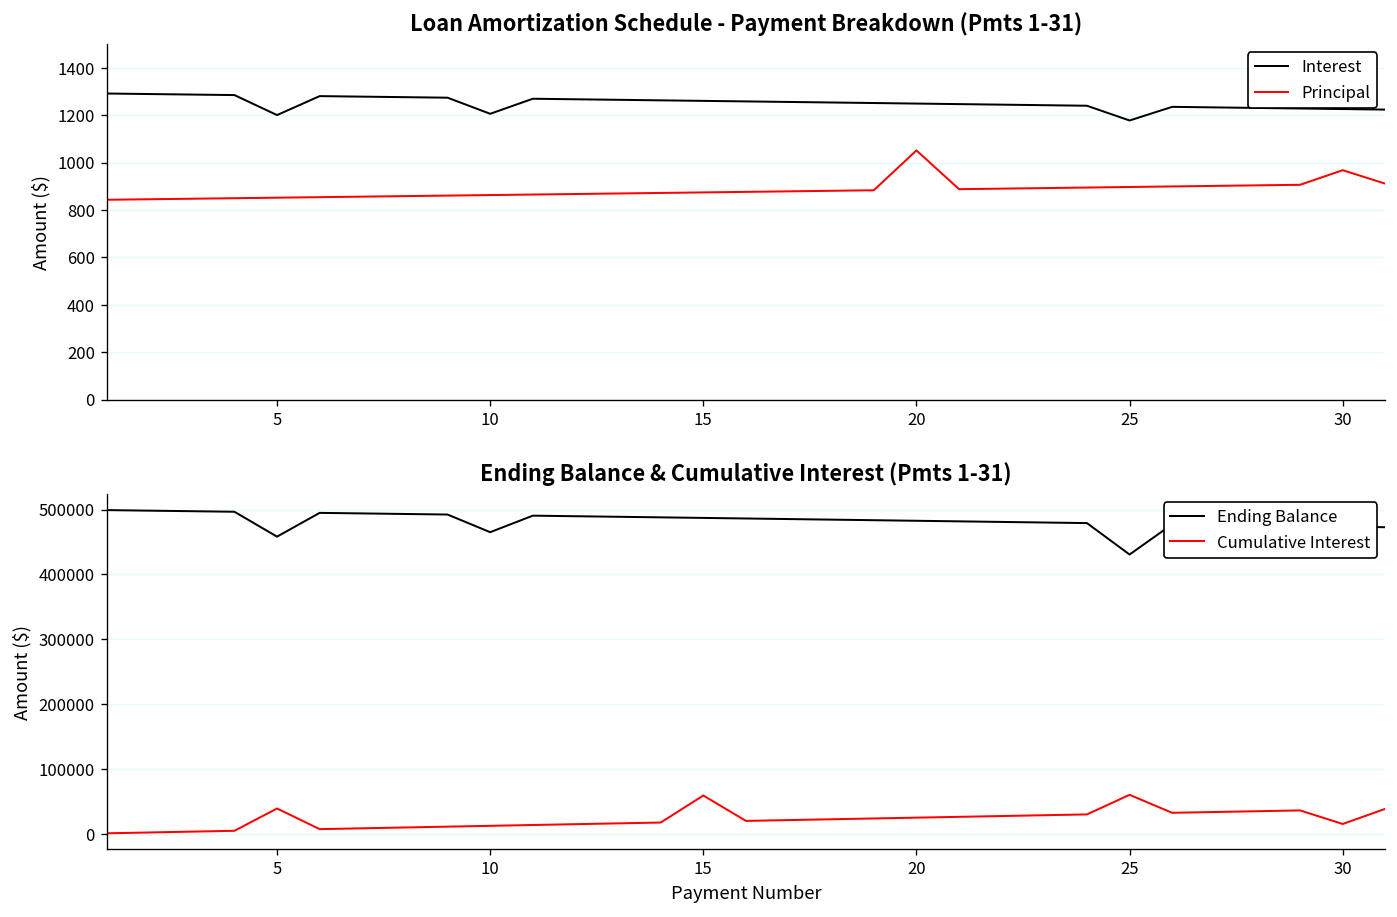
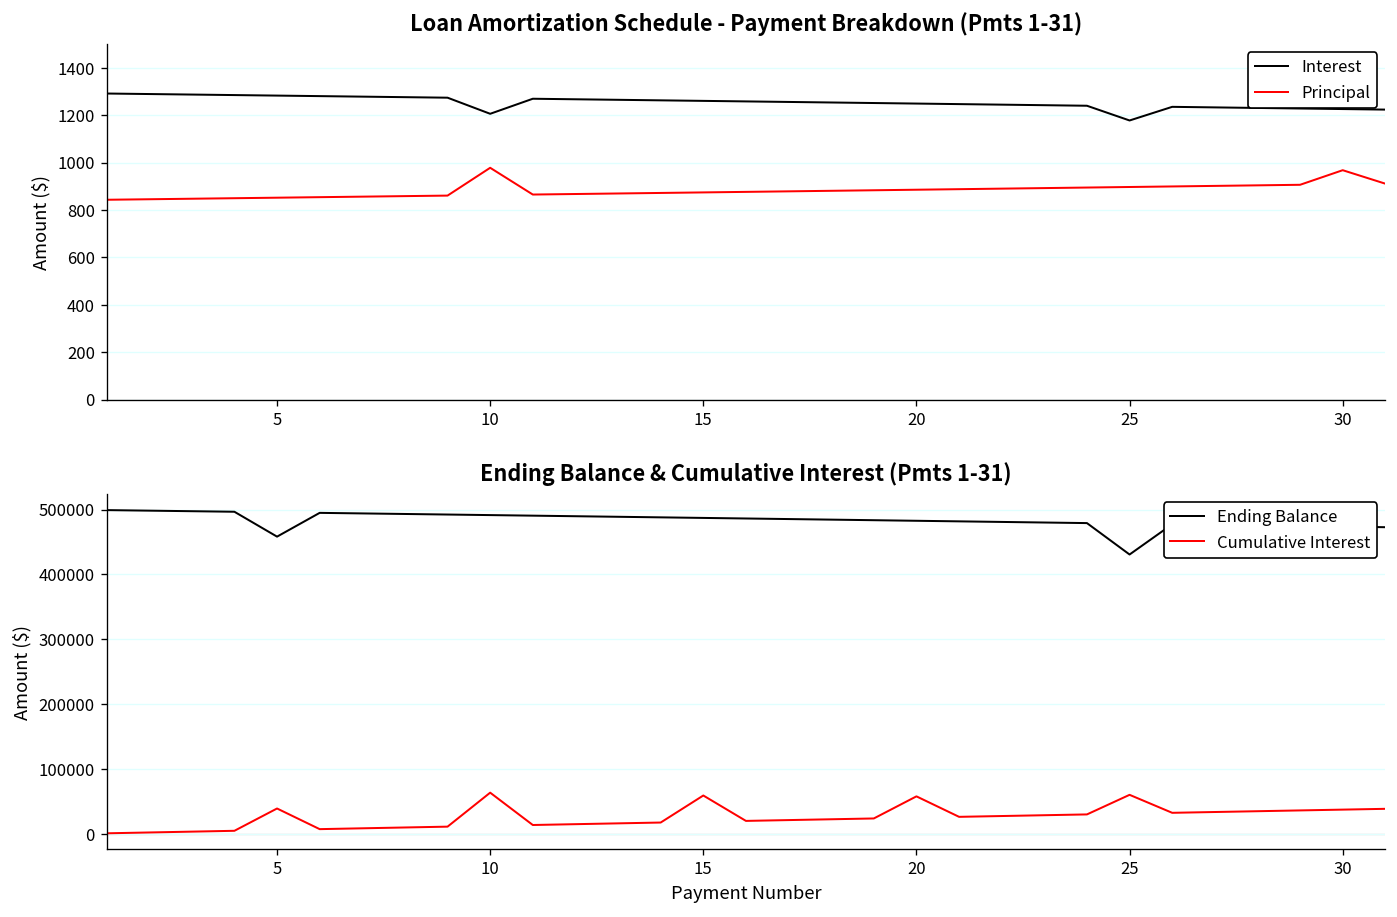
Loan Amortization Schedule - Payment Breakdown (Pmts 1-31), Interest, 5: 1200 -> 1280
Loan Amortization Schedule - Payment Breakdown (Pmts 1-31), Principal, 10: 860 -> 980
Loan Amortization Schedule - Payment Breakdown (Pmts 1-31), Principal, 20: 1050 -> 890
Ending Balance & Cumulative Interest (Pmts 1-31), Ending Balance, 10: 470000 -> 490000
Ending Balance & Cumulative Interest (Pmts 1-31), Cumulative Interest, 10: 10000 -> 60000
Ending Balance & Cumulative Interest (Pmts 1-31), Cumulative Interest, 20: 30000 -> 60000
Ending Balance & Cumulative Interest (Pmts 1-31), Cumulative Interest, 30: 20000 -> 40000
